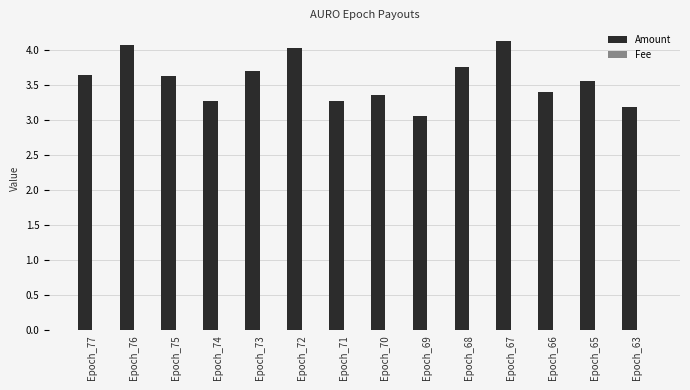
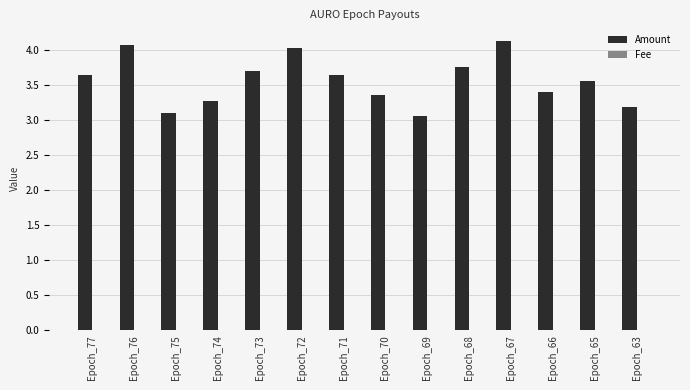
Amount, Epoch_75: 3.6 -> 3.1
Amount, Epoch_71: 3.3 -> 3.6
